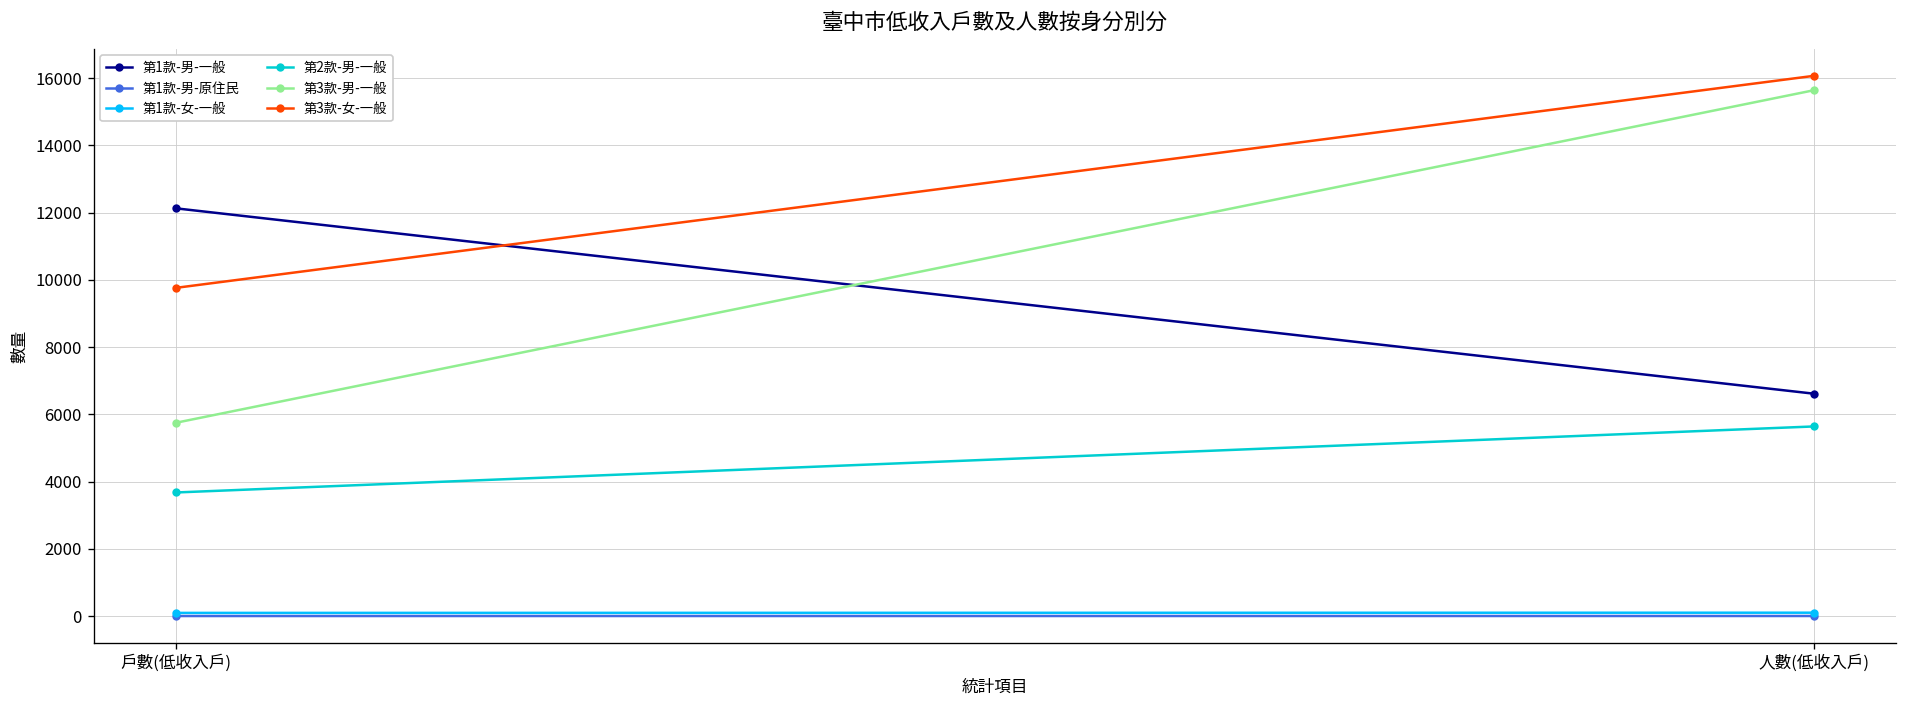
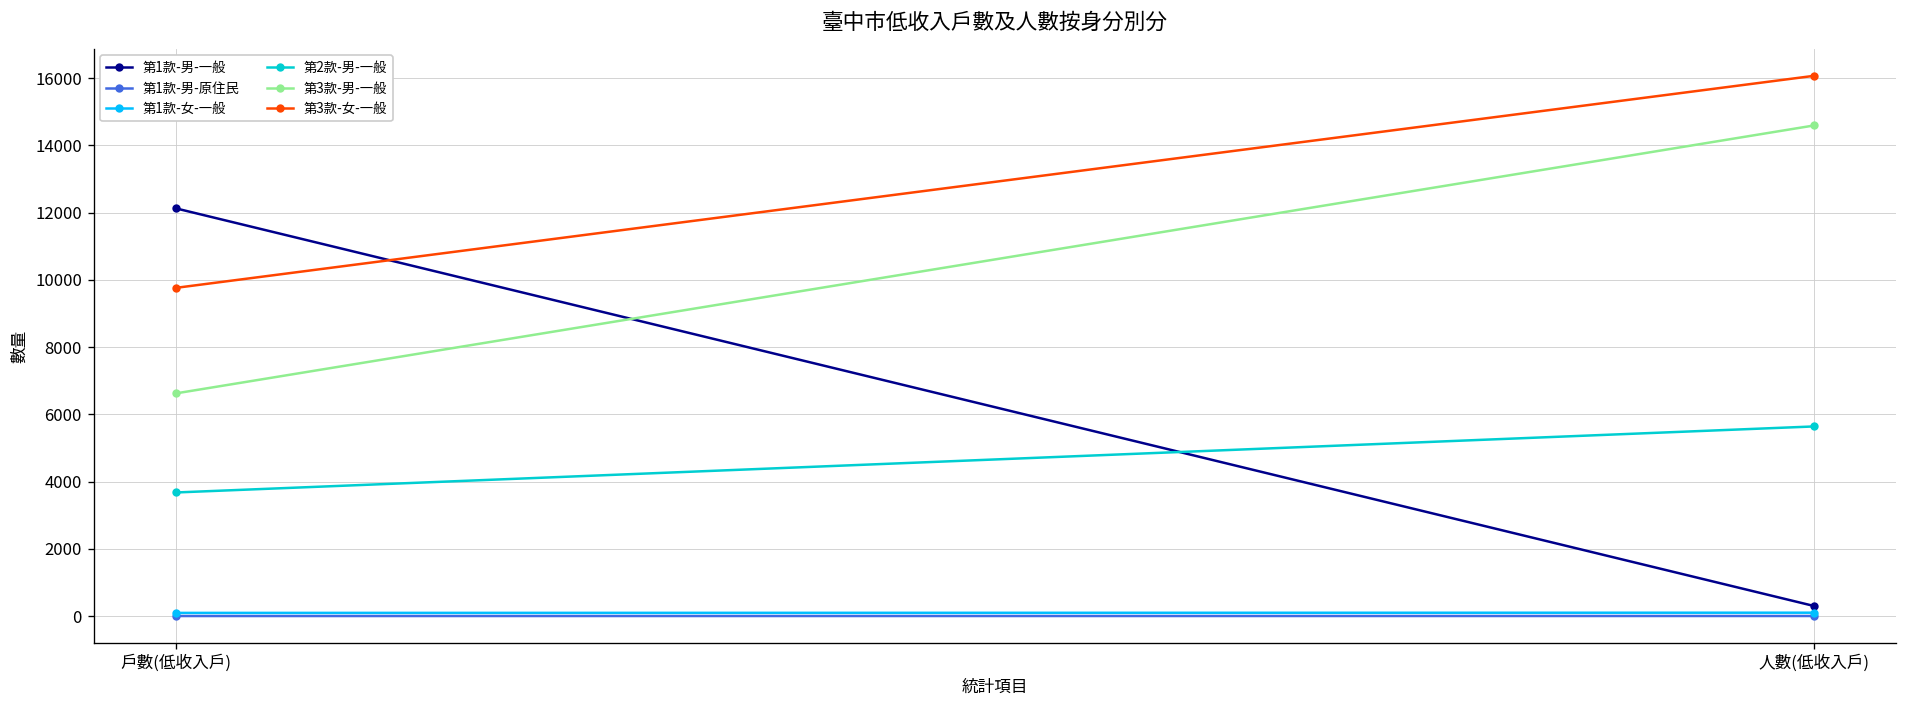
第3款-男-一般, 戶數(低收入戶): 5700 -> 6600
第1款-男-一般, 人數(低收入戶): 6600 -> 300
第3款-男-一般, 人數(低收入戶): 15600 -> 14600
